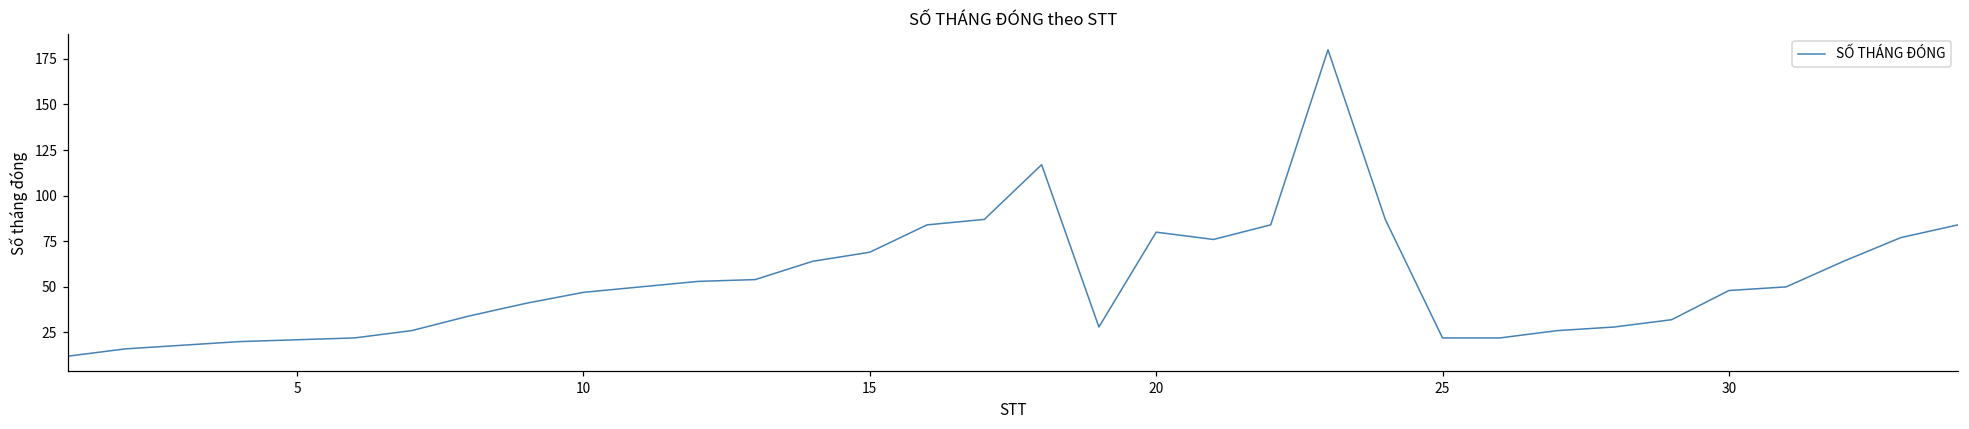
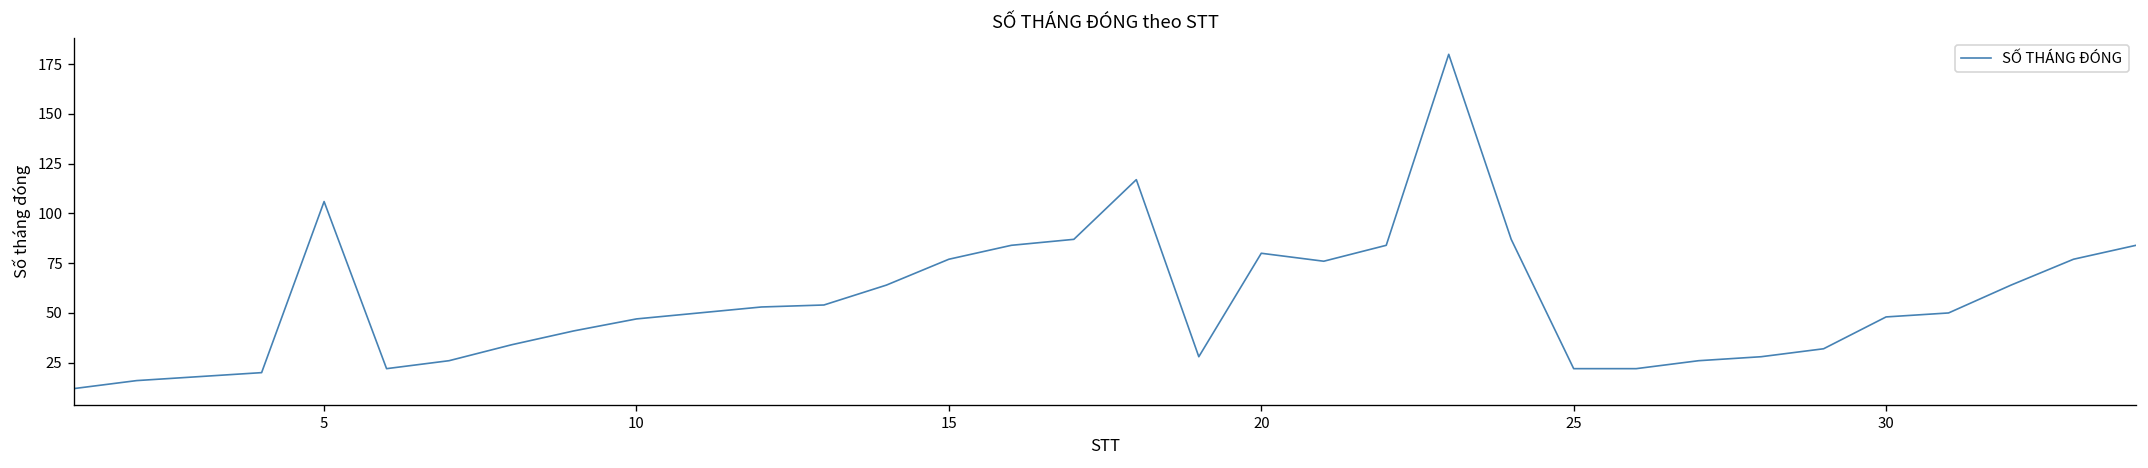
5: 21 -> 106
15: 69 -> 77
